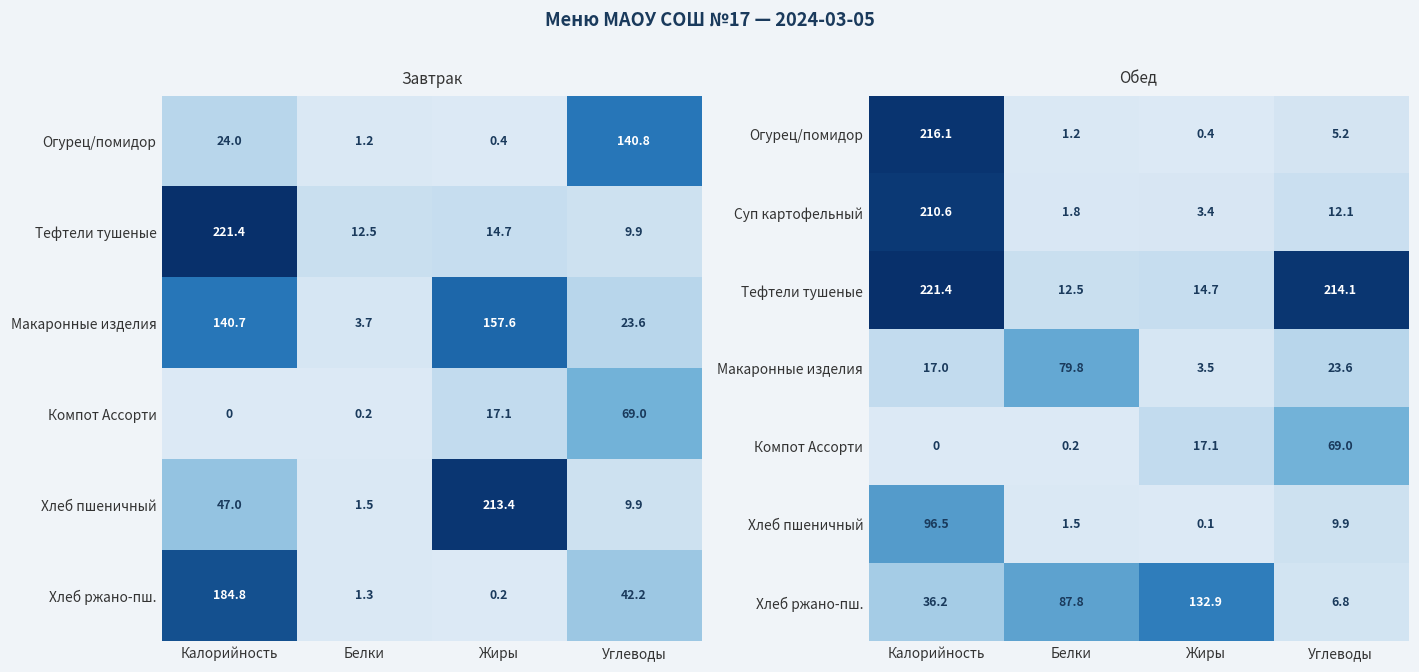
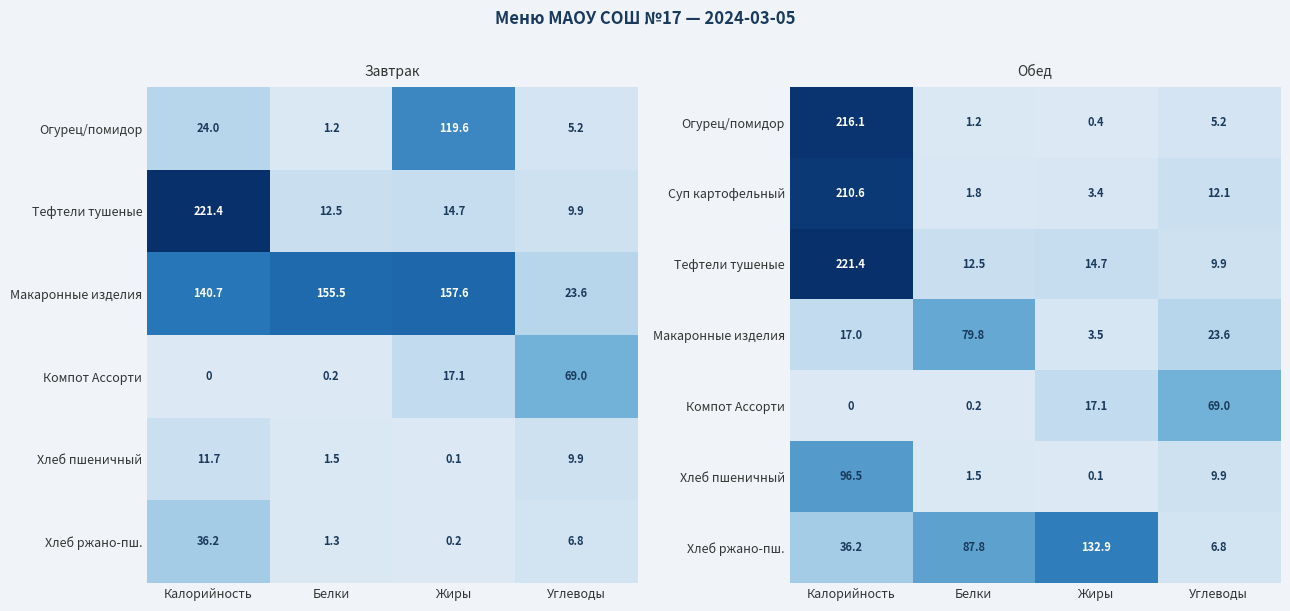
Завтрак, Огурец/помидор, Жиры: 0.4 -> 119.6
Завтрак, Огурец/помидор, Углеводы: 140.8 -> 5.2
Завтрак, Макаронные изделия, Белки: 3.7 -> 155.5
Завтрак, Хлеб пшеничный, Калорийность: 47.0 -> 11.7
Завтрак, Хлеб пшеничный, Жиры: 213.4 -> 0.1
Завтрак, Хлеб ржано-пш., Калорийность: 184.8 -> 36.2
Завтрак, Хлеб ржано-пш., Углеводы: 42.2 -> 6.8
Обед, Тефтели тушеные, Углеводы: 214.1 -> 9.9
